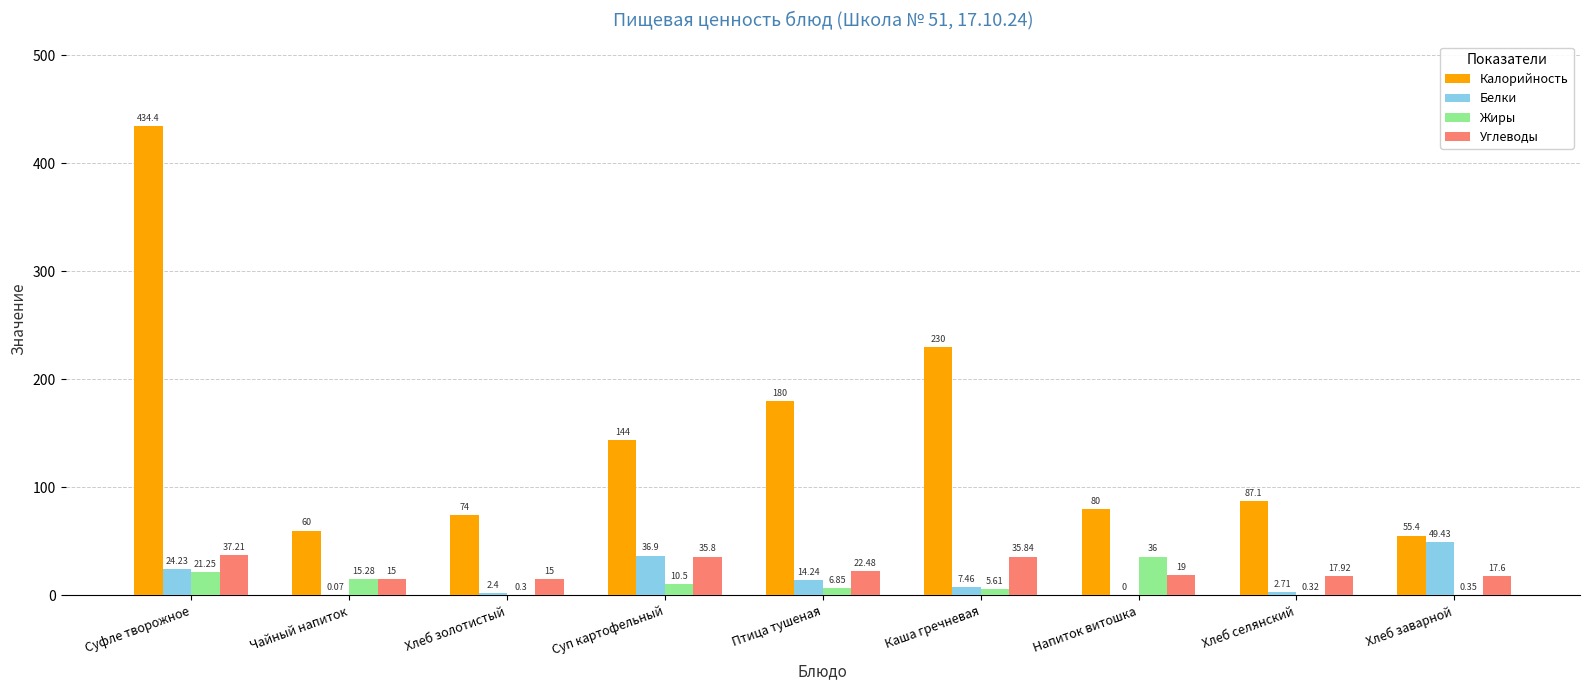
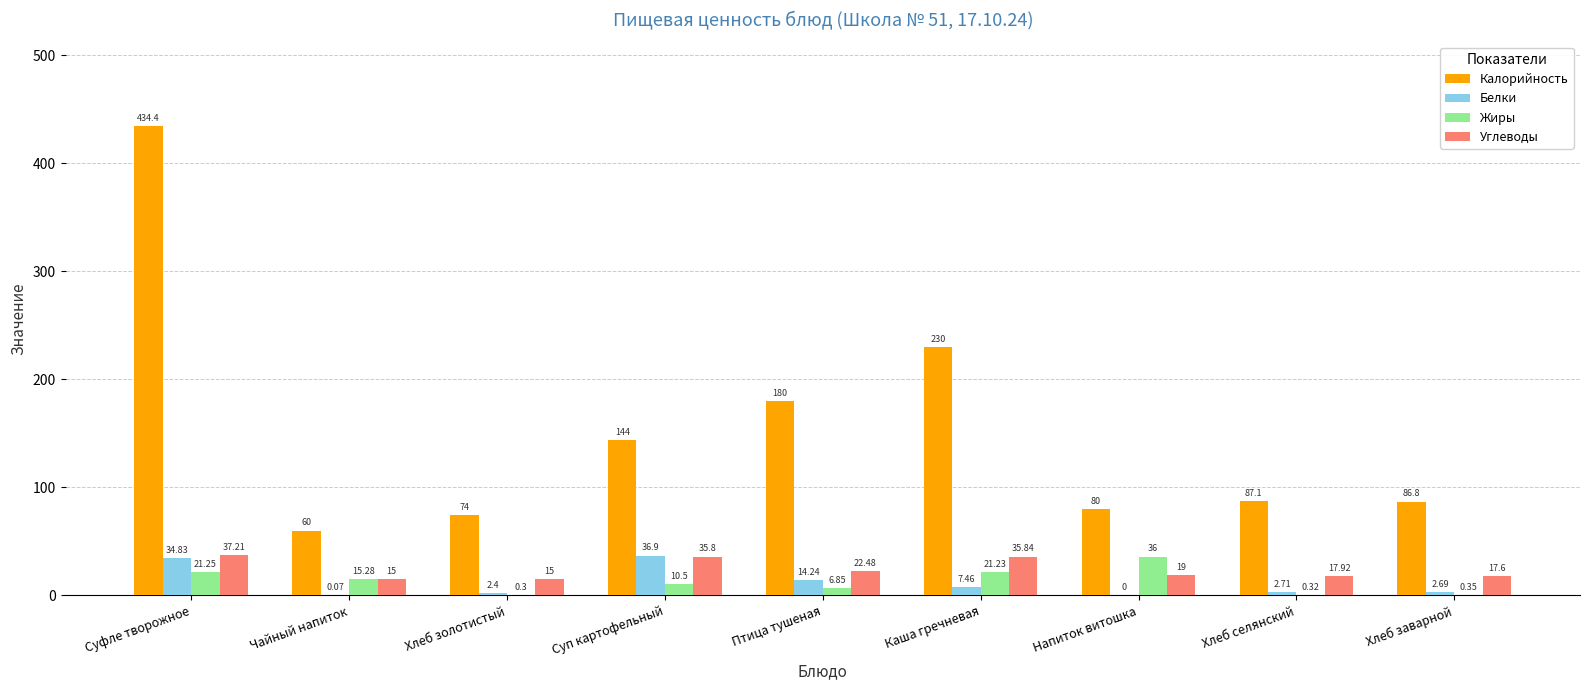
Белки, Суфле творожное: 24.23 -> 34.83
Жиры, Каша гречневая: 5.61 -> 21.23
Калорийность, Хлеб заварной: 55.4 -> 86.8
Белки, Хлеб заварной: 49.43 -> 2.69
